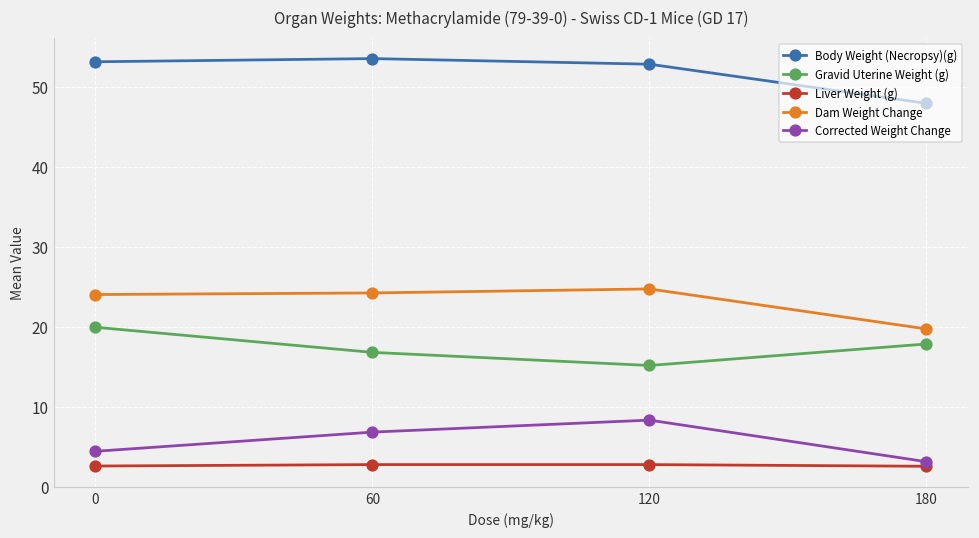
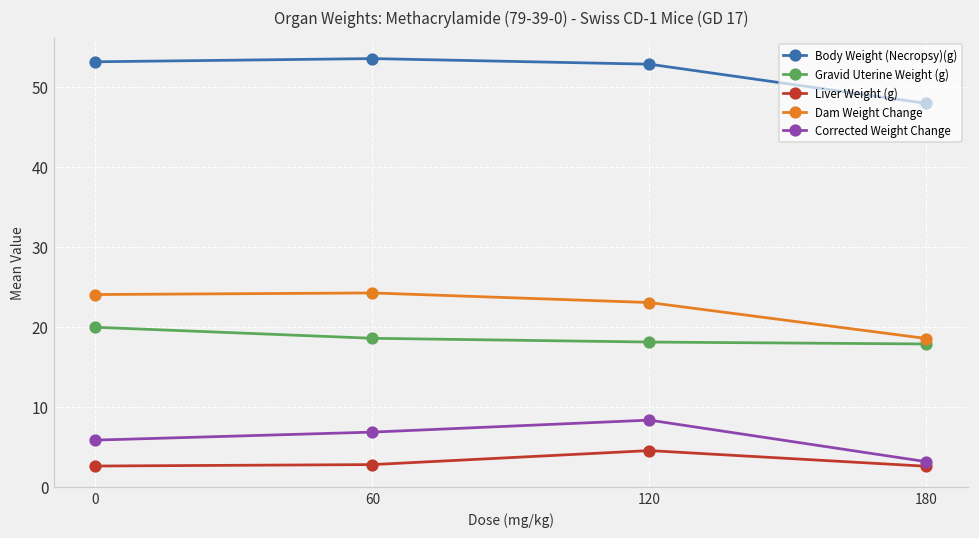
Corrected Weight Change, 0: 4 -> 6
Gravid Uterine Weight (g), 60: 17 -> 19
Gravid Uterine Weight (g), 120: 15 -> 18
Liver Weight (g), 120: 3 -> 4
Dam Weight Change, 120: 25 -> 23
Dam Weight Change, 180: 20 -> 19
